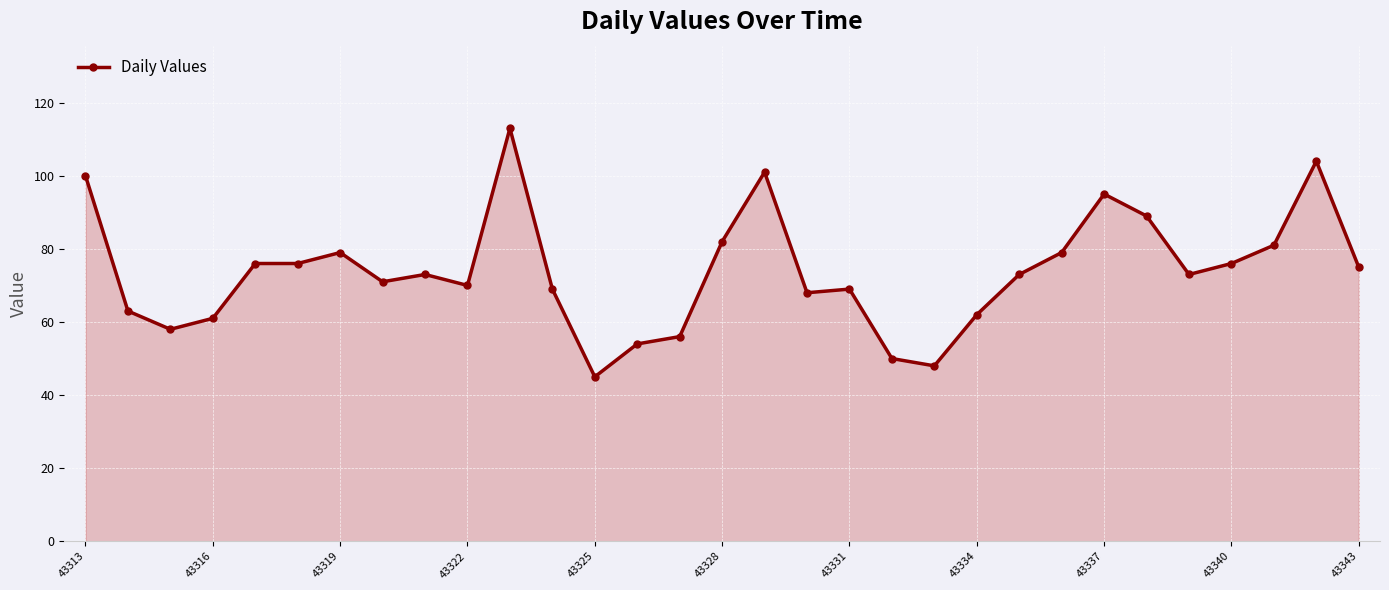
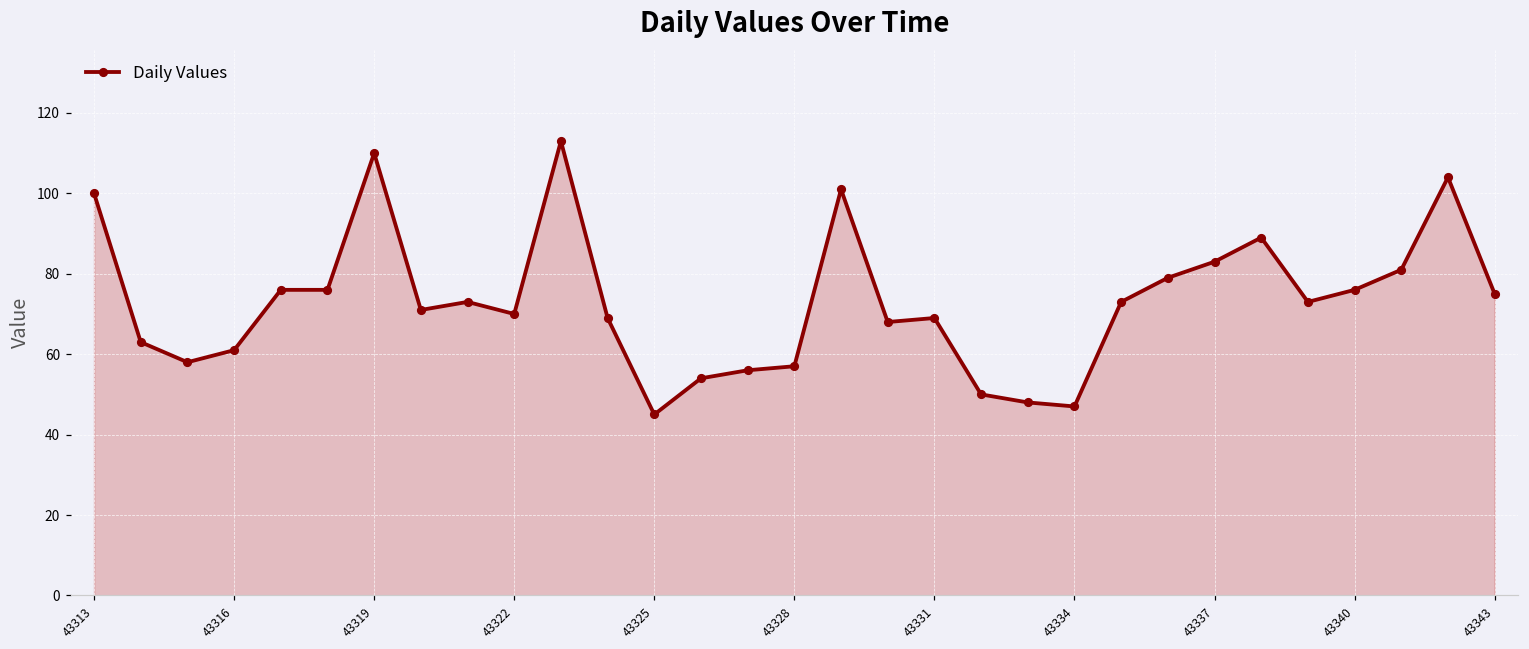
43319: 79 -> 110
43328: 82 -> 57
43334: 62 -> 47
43337: 95 -> 83
